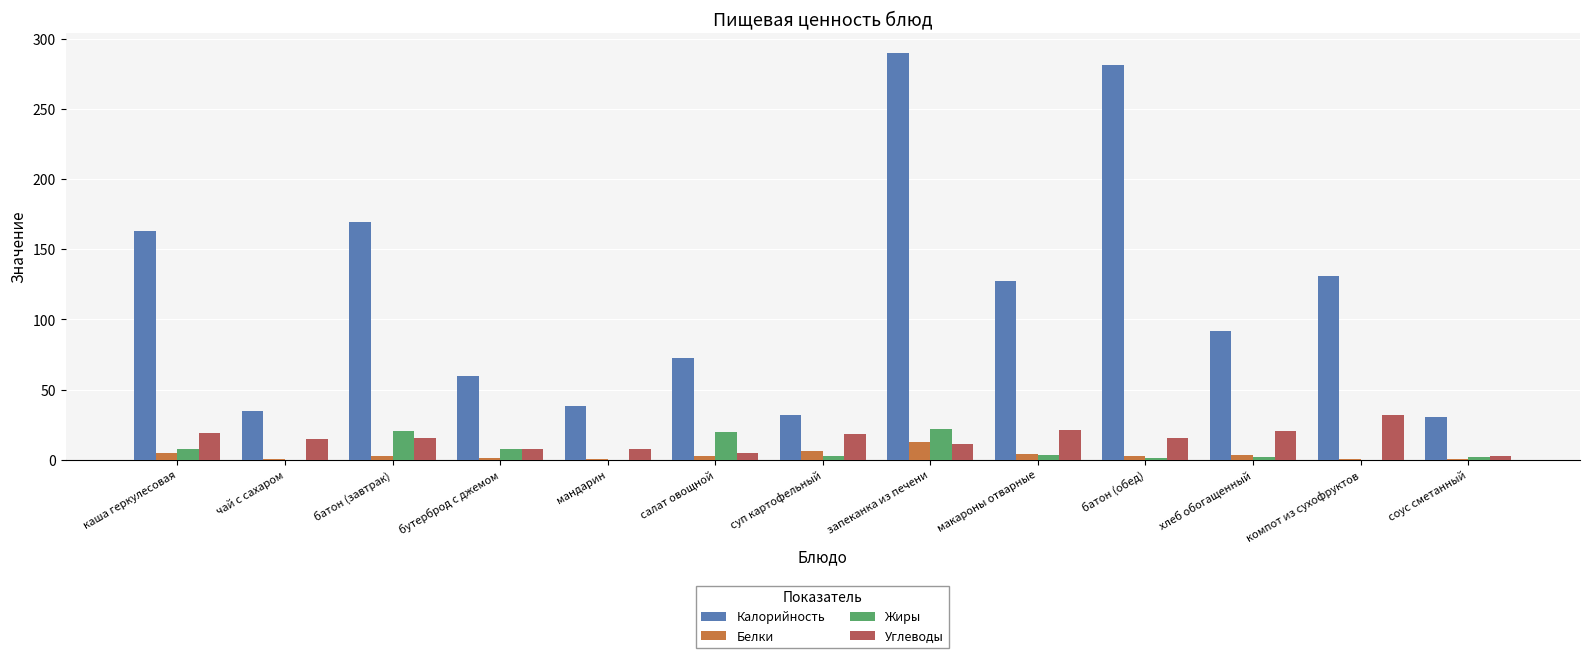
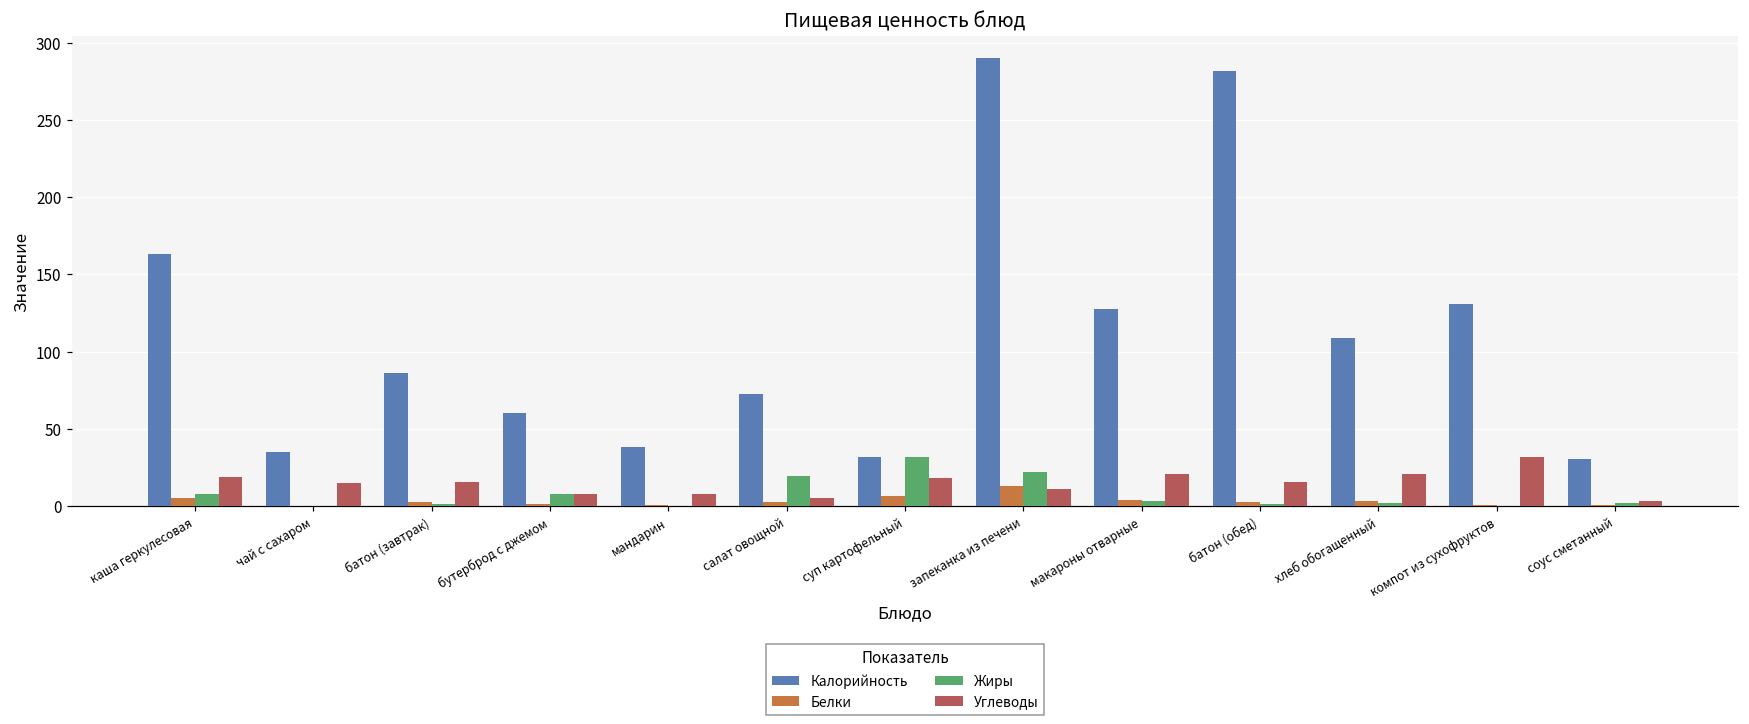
Калорийность, батон (завтрак): 169 -> 86
Жиры, батон (завтрак): 20 -> 1
Жиры, суп картофельный: 2 -> 32
Калорийность, хлеб обогащенный: 92 -> 109
